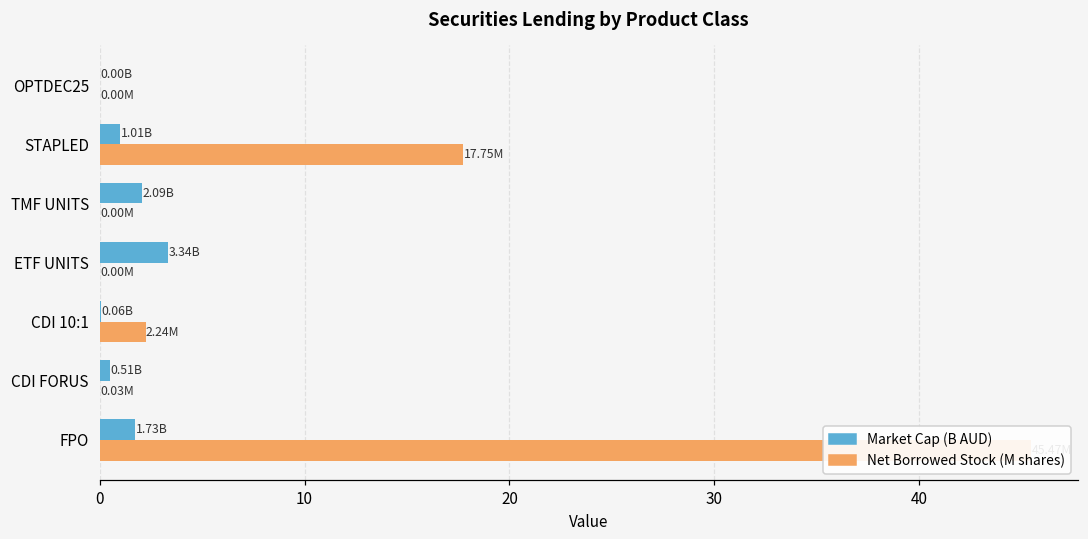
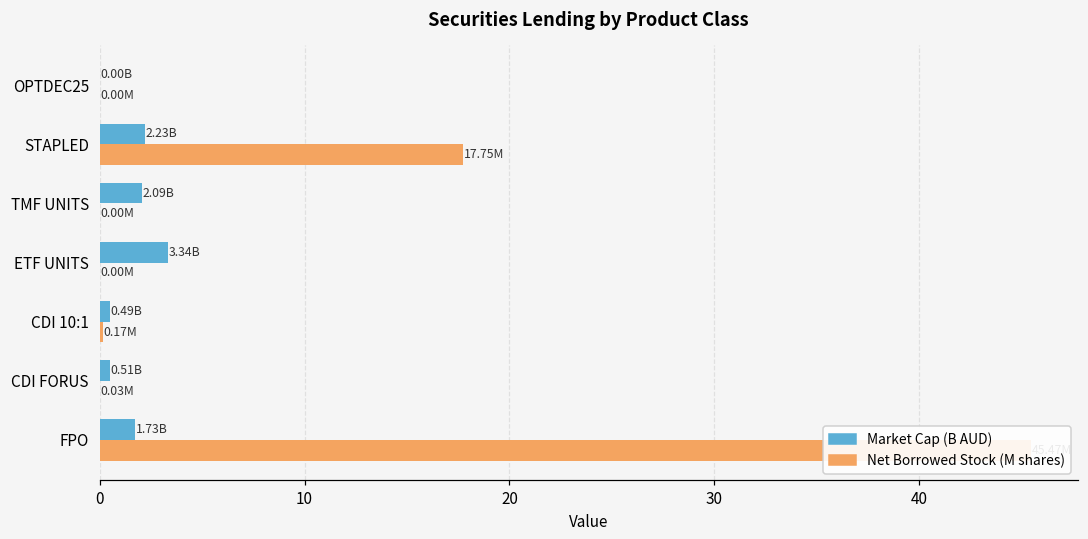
Market Cap (B AUD), STAPLED: 1.01B -> 2.23B
Market Cap (B AUD), CDI 10:1: 0.06B -> 0.49B
Net Borrowed Stock (M shares), CDI 10:1: 2.24M -> 0.17M
